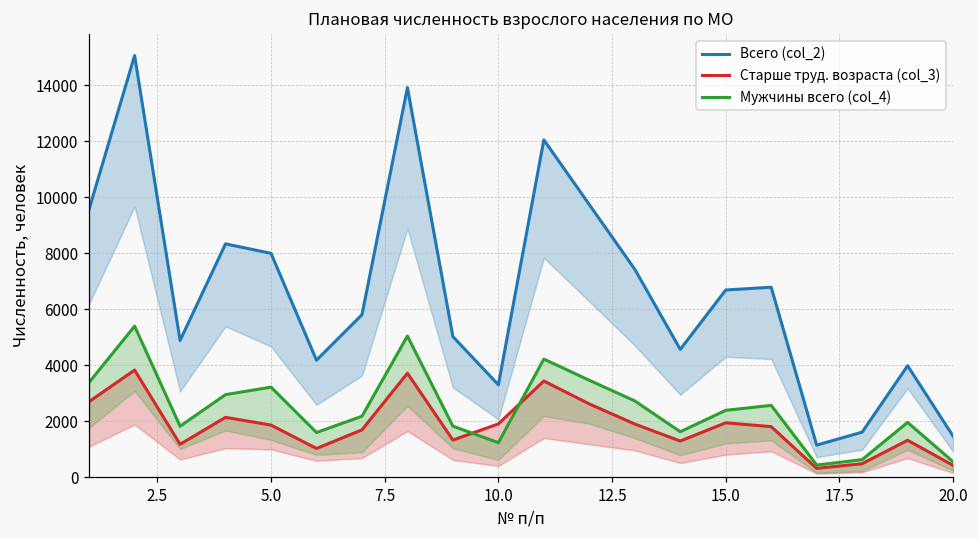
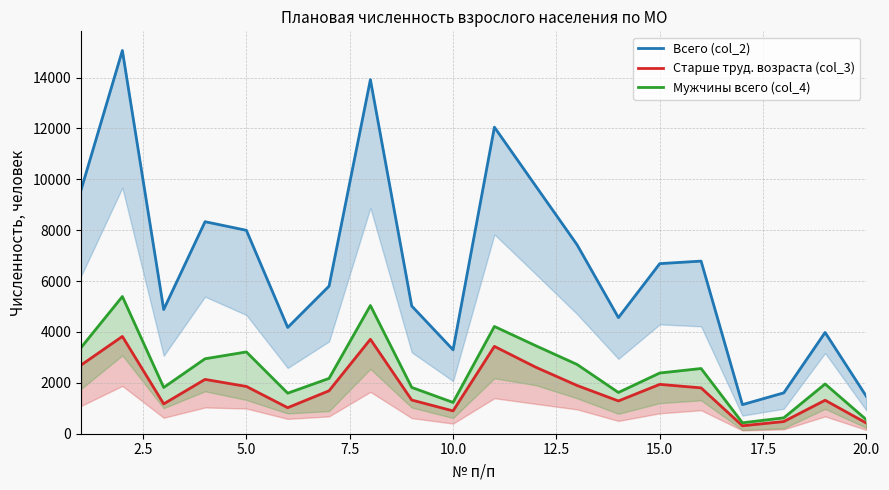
Старше труд. возраста (col_3), 10.0: 1900 -> 900
